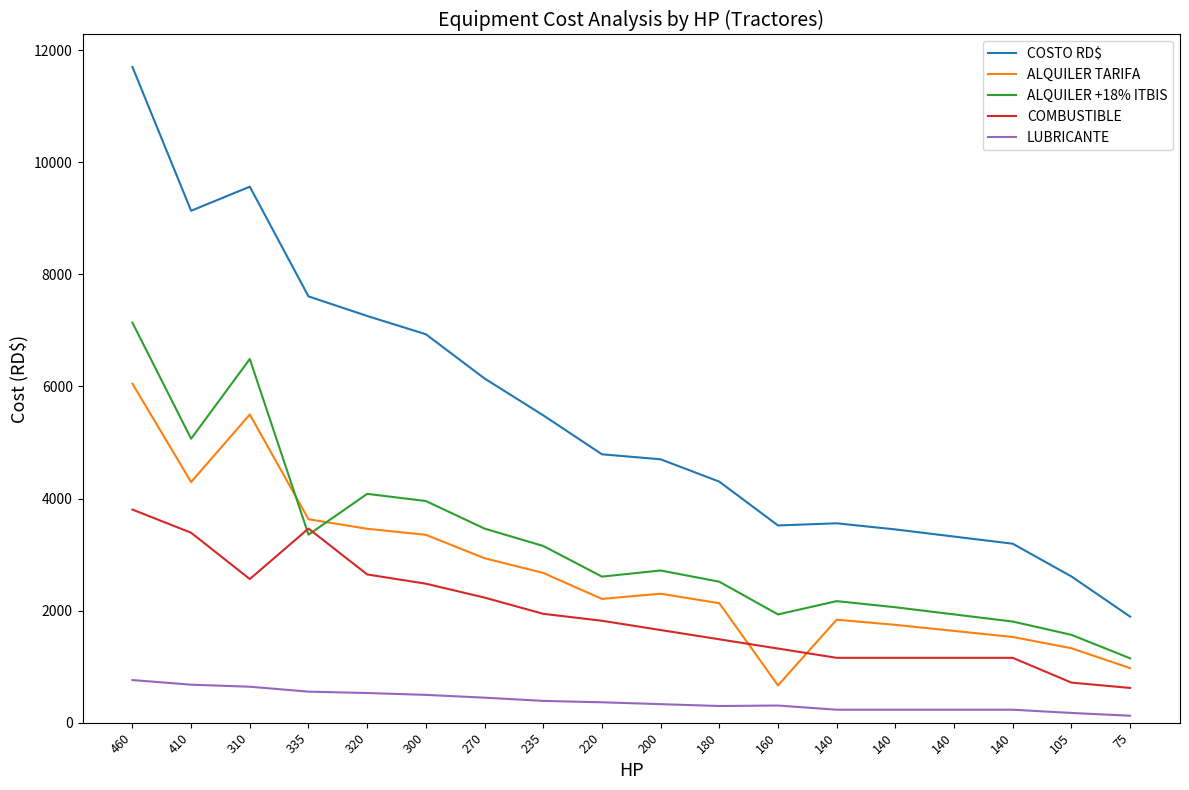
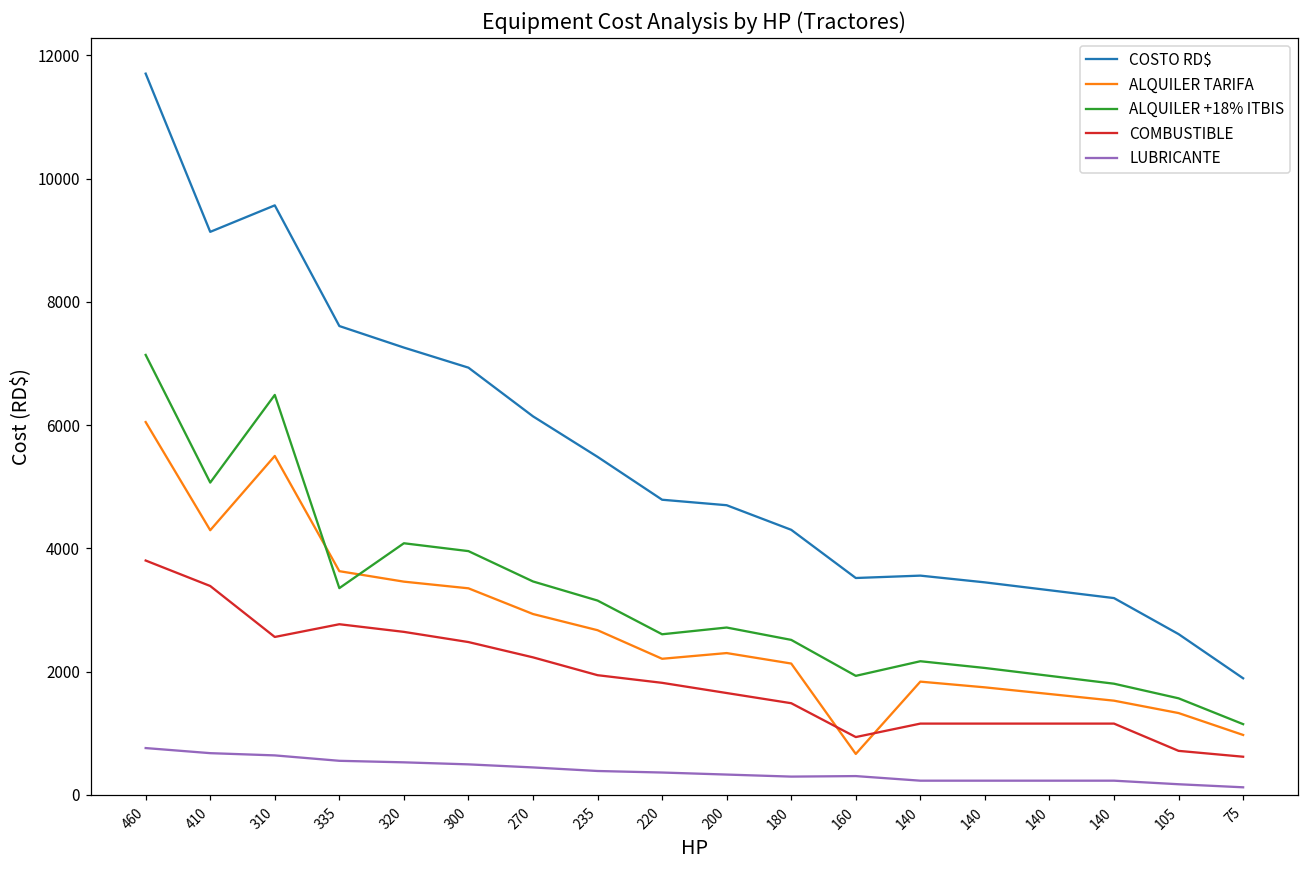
COMBUSTIBLE, 335: 3500 -> 2800
COMBUSTIBLE, 160: 1300 -> 900
